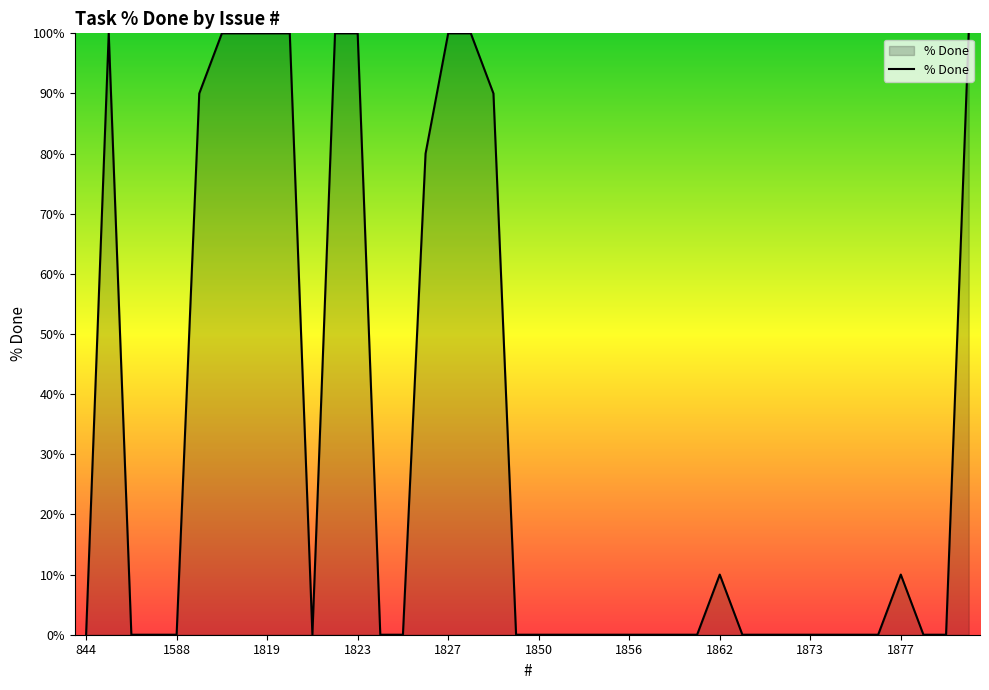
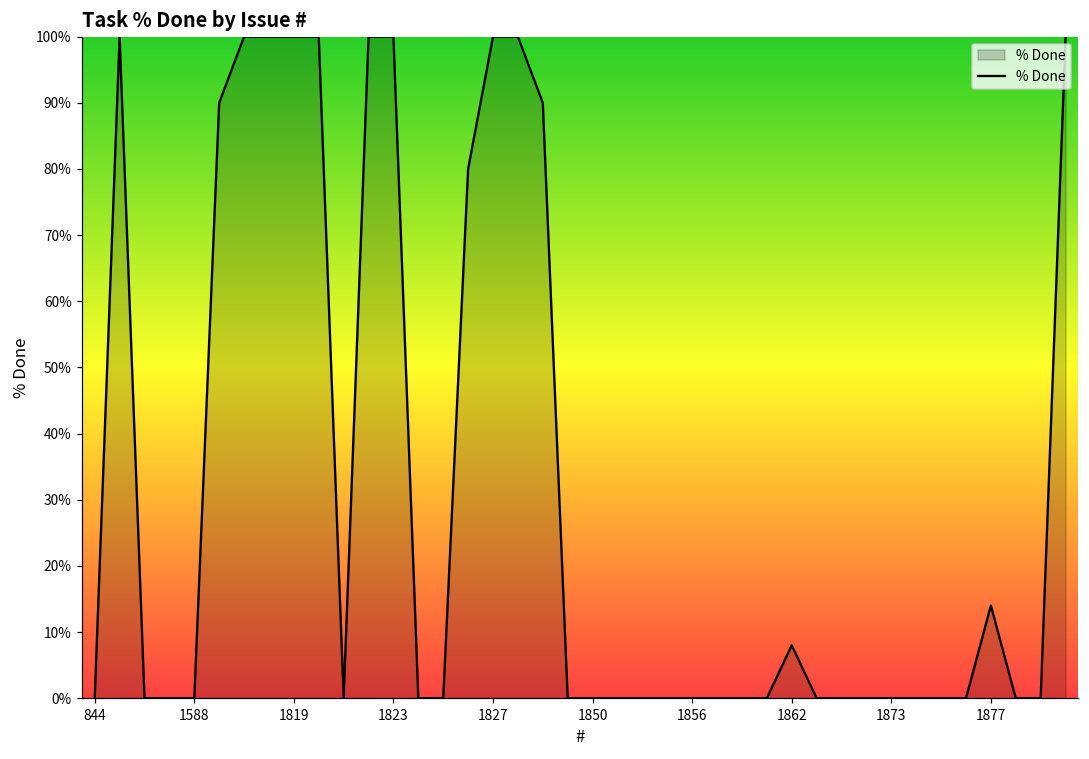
1862: 10% -> 8%
1877: 10% -> 14%
